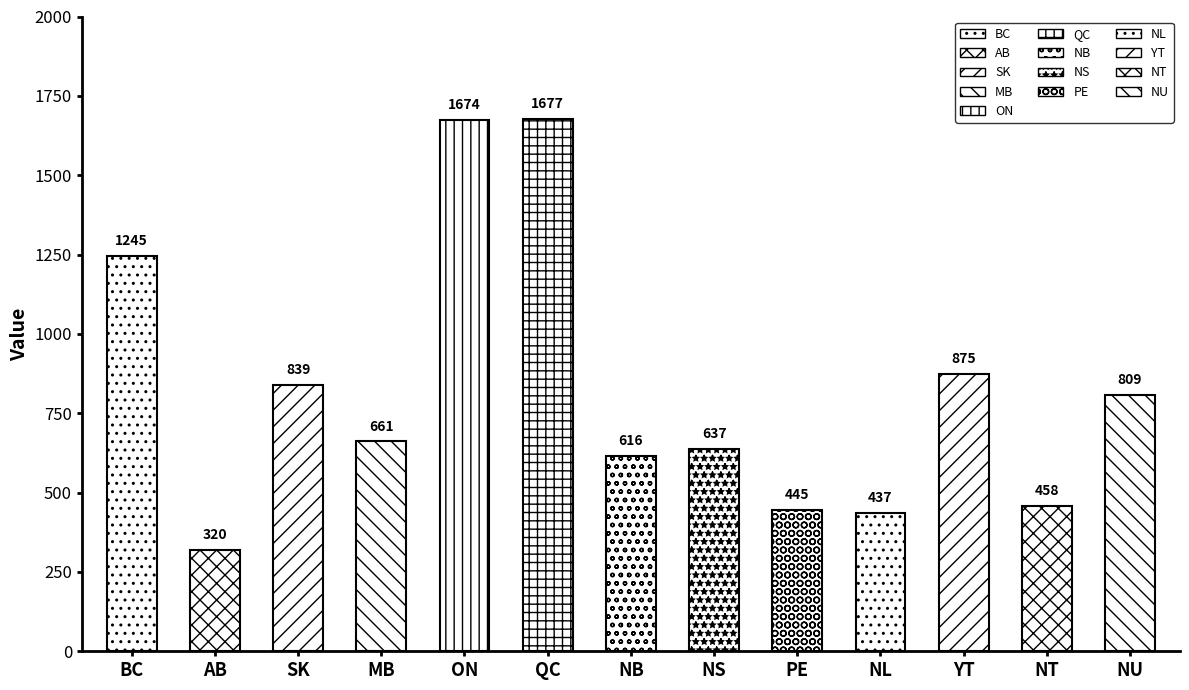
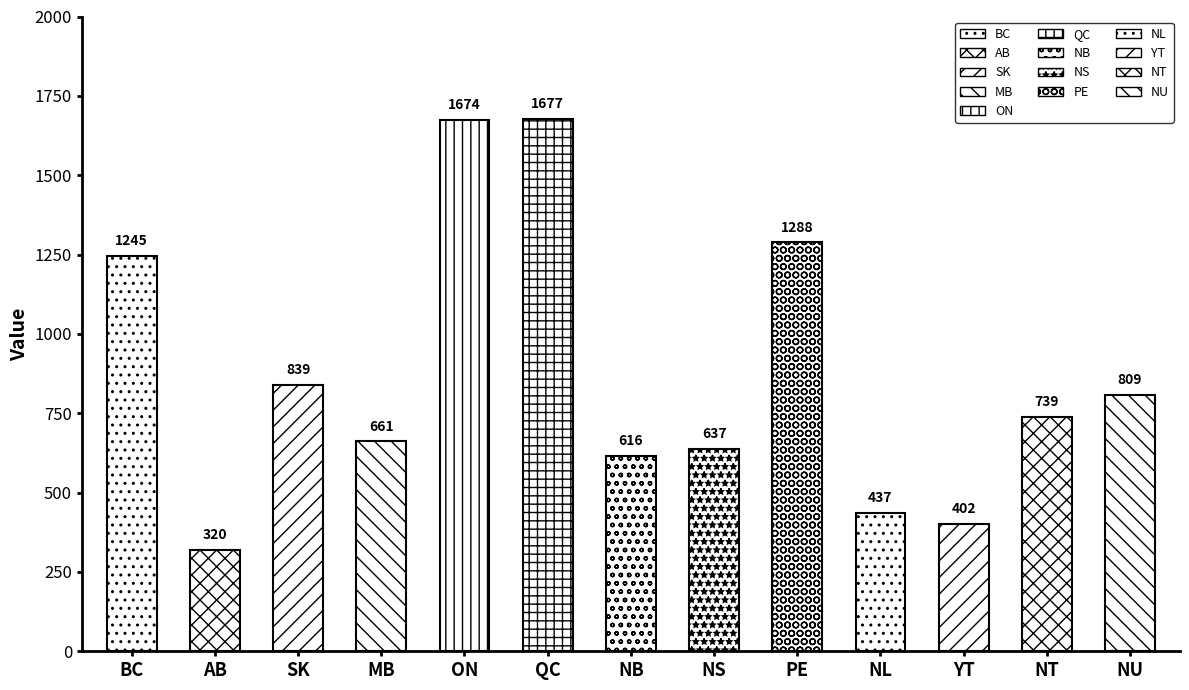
PE: 445 -> 1288
YT: 875 -> 402
NT: 458 -> 739
